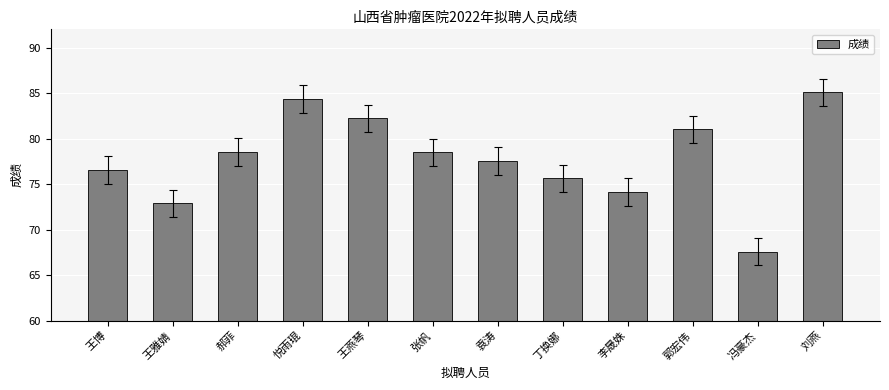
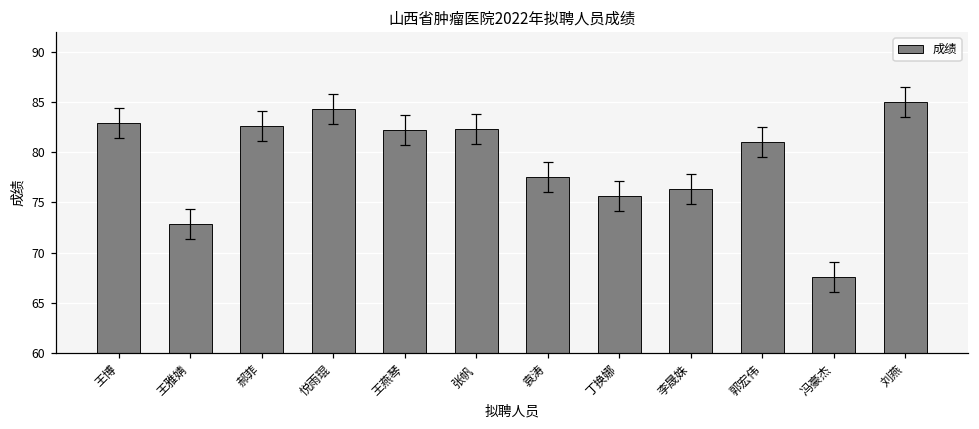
成绩, 王博: 77 -> 83
成绩, 郝菲: 79 -> 83
成绩, 张帆: 78 -> 82
成绩, 李晟姝: 74 -> 76
